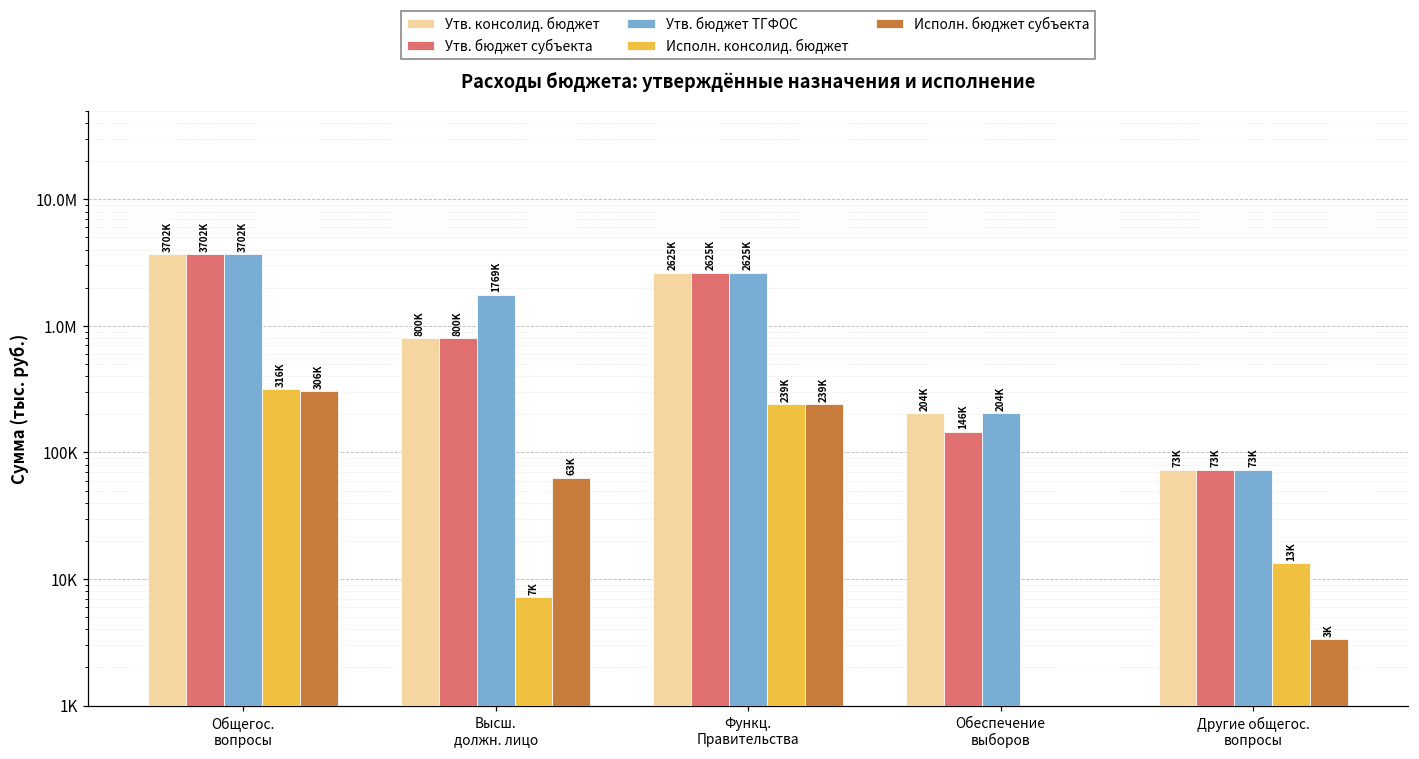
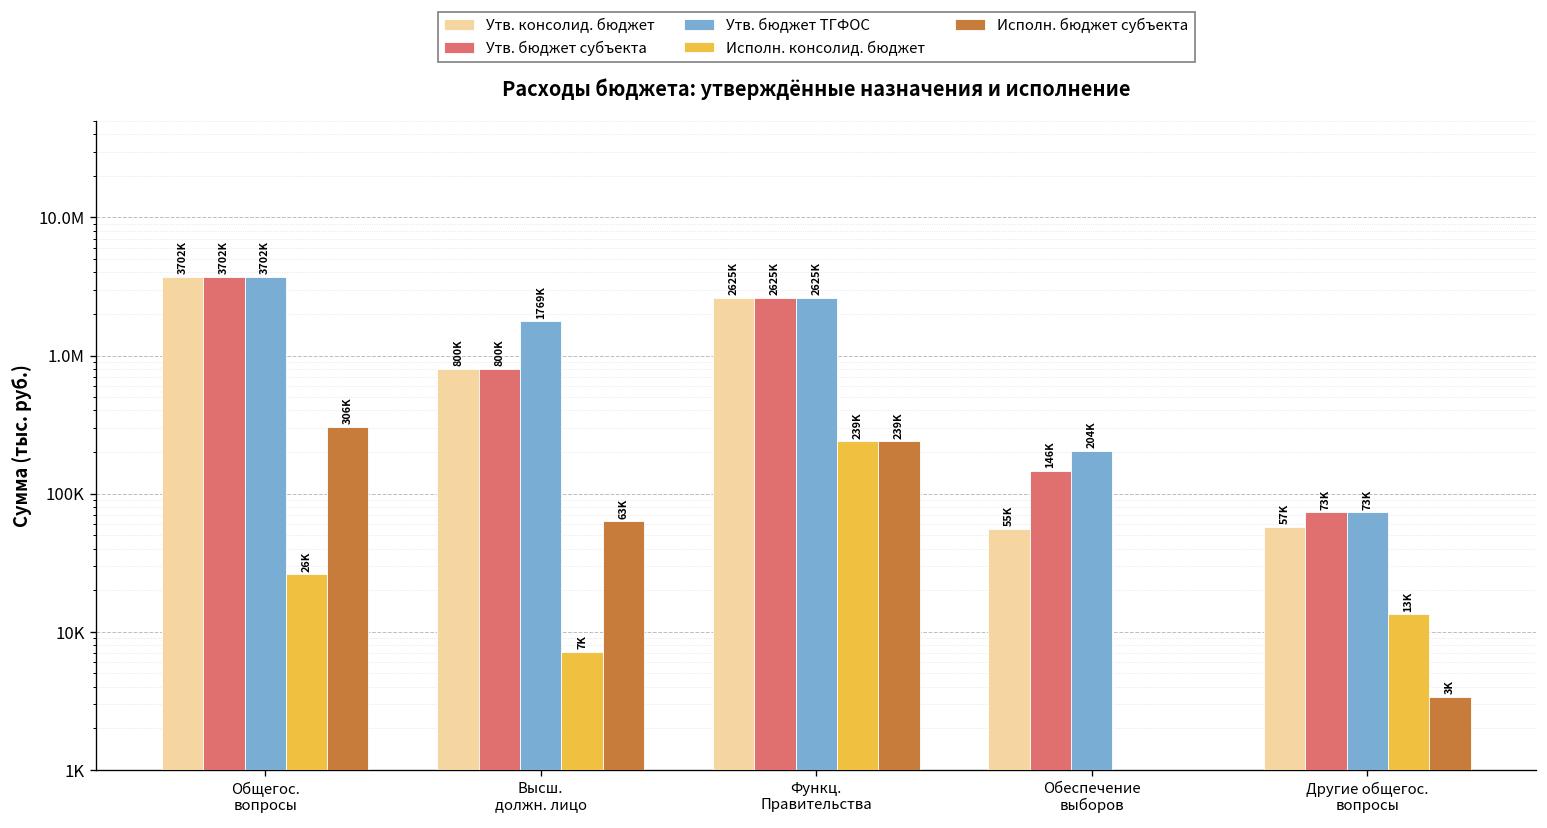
Исполн. консолид. бюджет, Общегос. вопросы: 316K -> 26K
Утв. консолид. бюджет, Обеспечение выборов: 204K -> 55K
Утв. консолид. бюджет, Другие общегос. вопросы: 73K -> 57K
